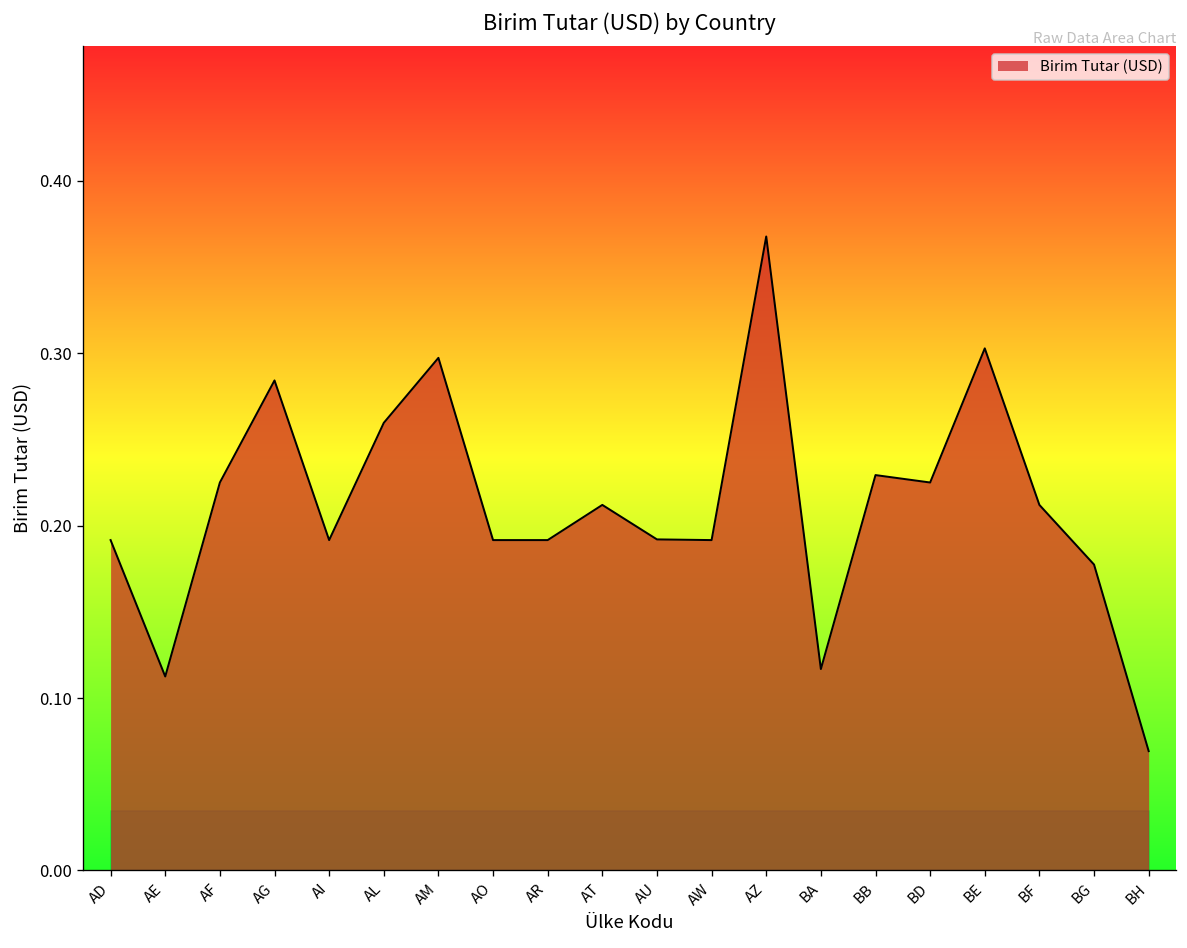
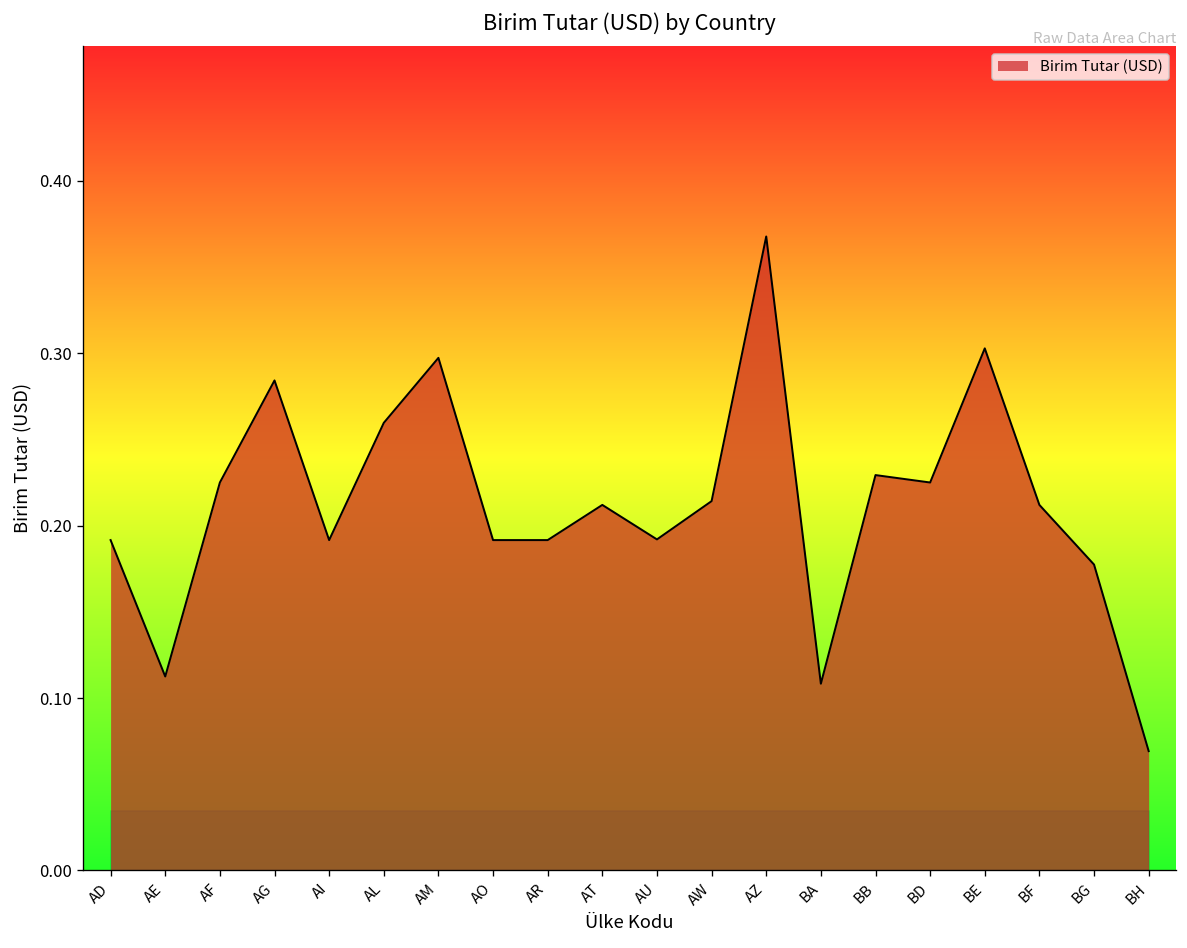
Birim Tutar (USD), AW: 0.192 -> 0.214
Birim Tutar (USD), BA: 0.117 -> 0.108
